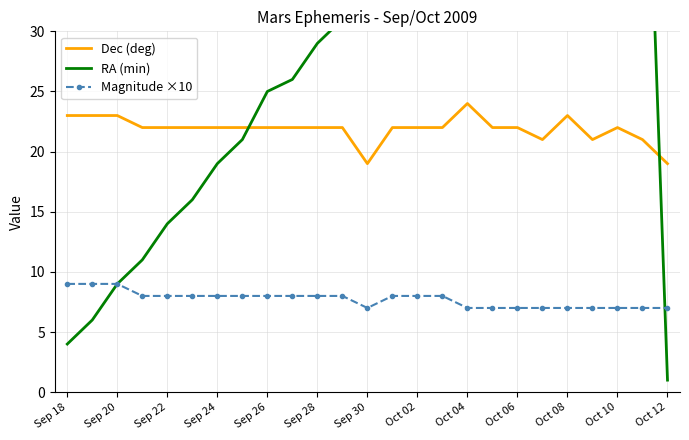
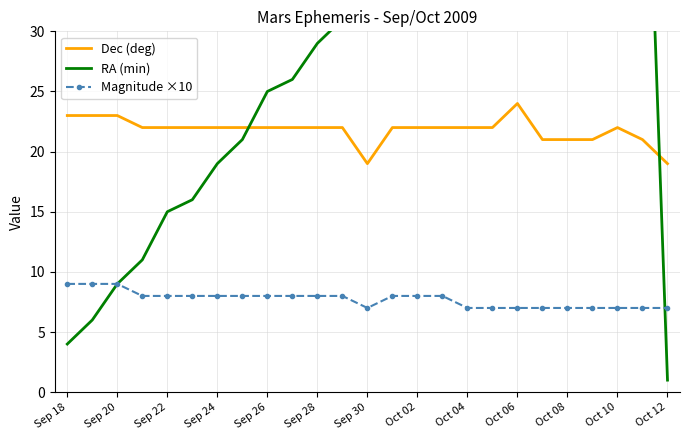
RA (min), Sep 22: 14 -> 15
Dec (deg), Oct 04: 24 -> 22
Dec (deg), Oct 06: 22 -> 24
Dec (deg), Oct 08: 23 -> 21
